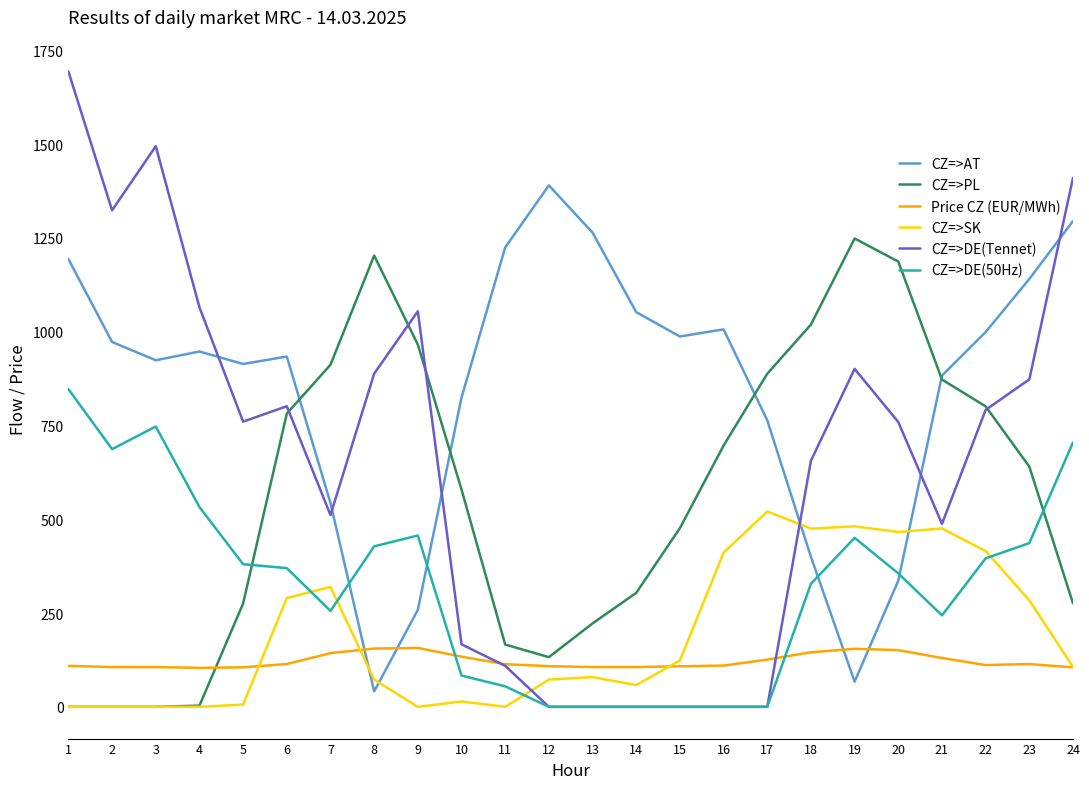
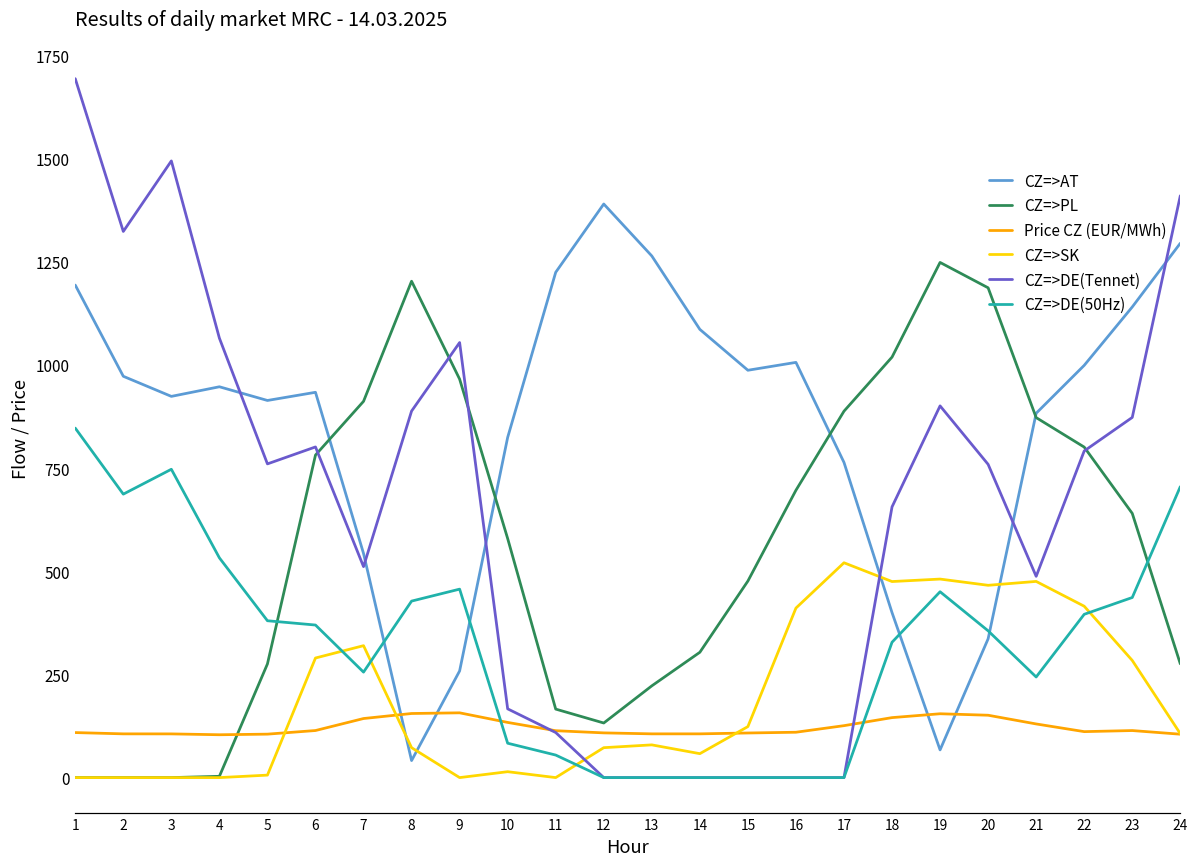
CZ=>AT, 14: 1050 -> 1090
